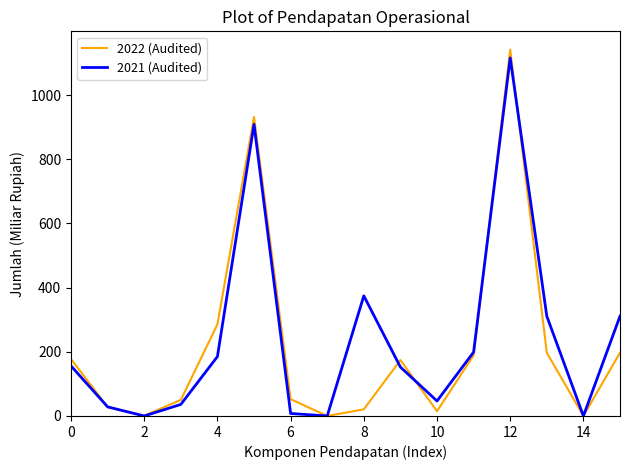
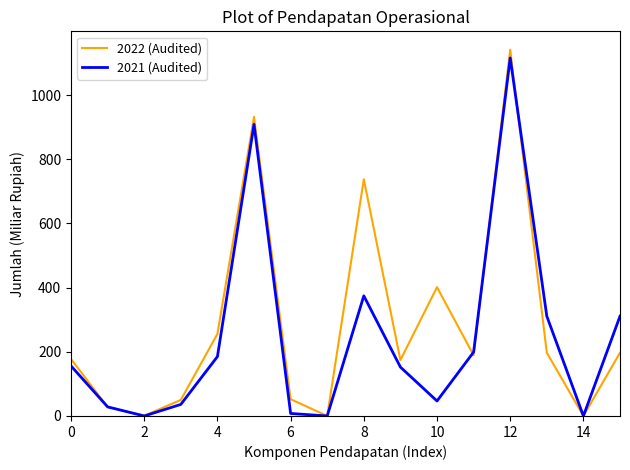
2022 (Audited), 4: 290 -> 260
2022 (Audited), 8: 20 -> 740
2022 (Audited), 10: 10 -> 400
